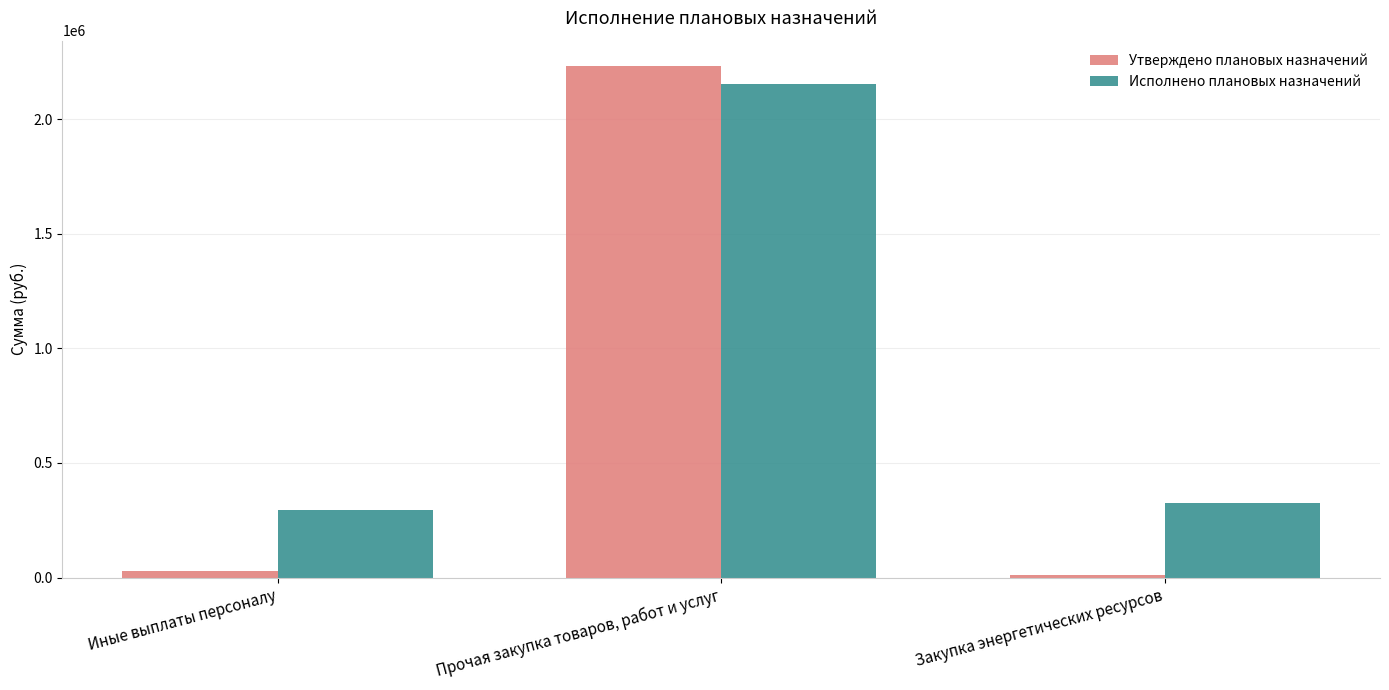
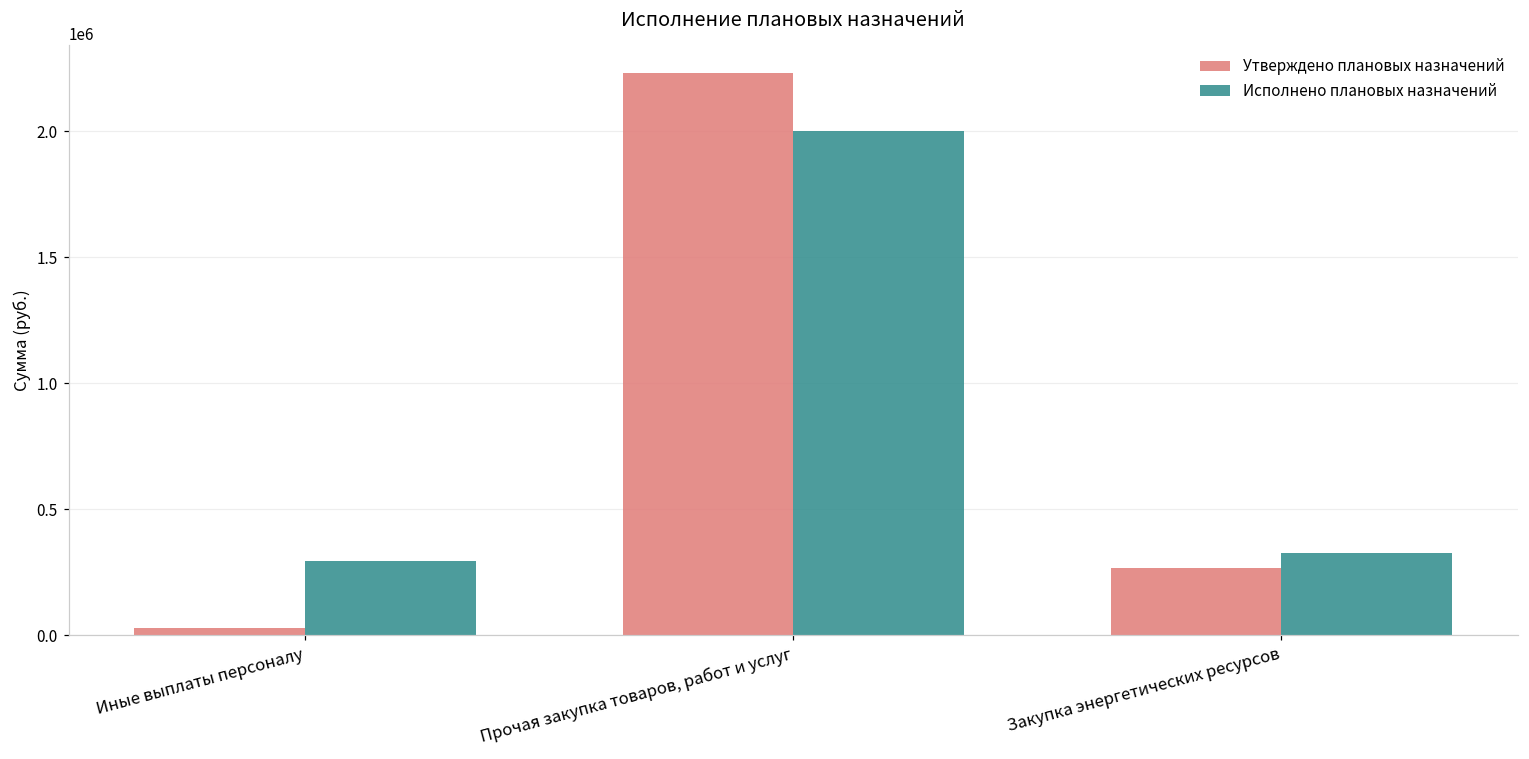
Исполнено плановых назначений, Прочая закупка товаров, работ и услуг: 2160000 -> 2000000
Утверждено плановых назначений, Закупка энергетических ресурсов: 10000 -> 270000
